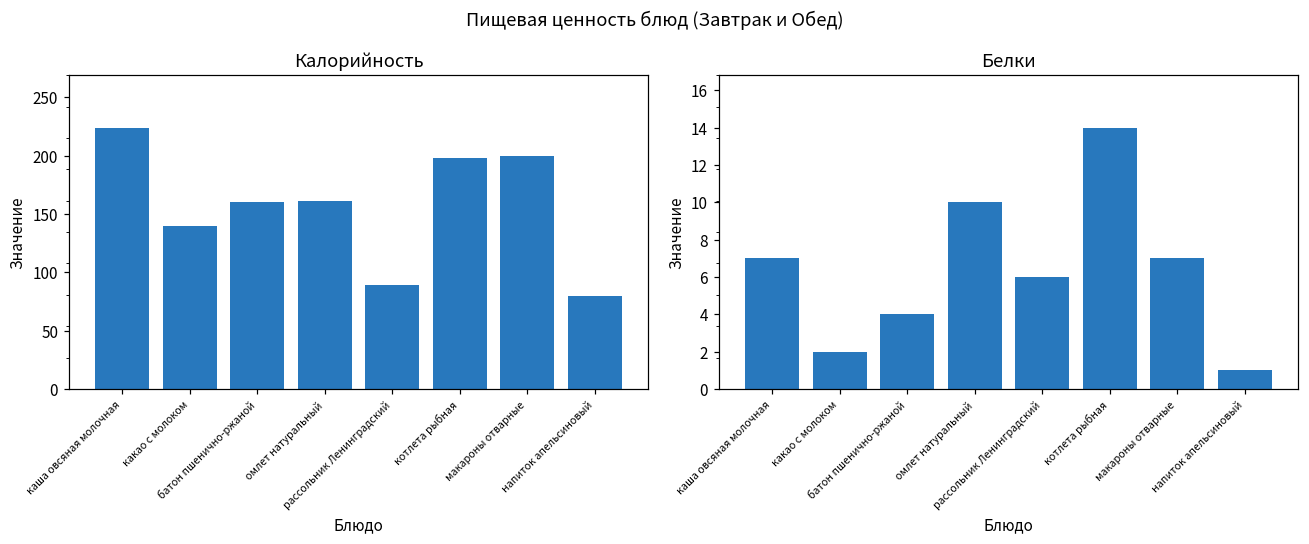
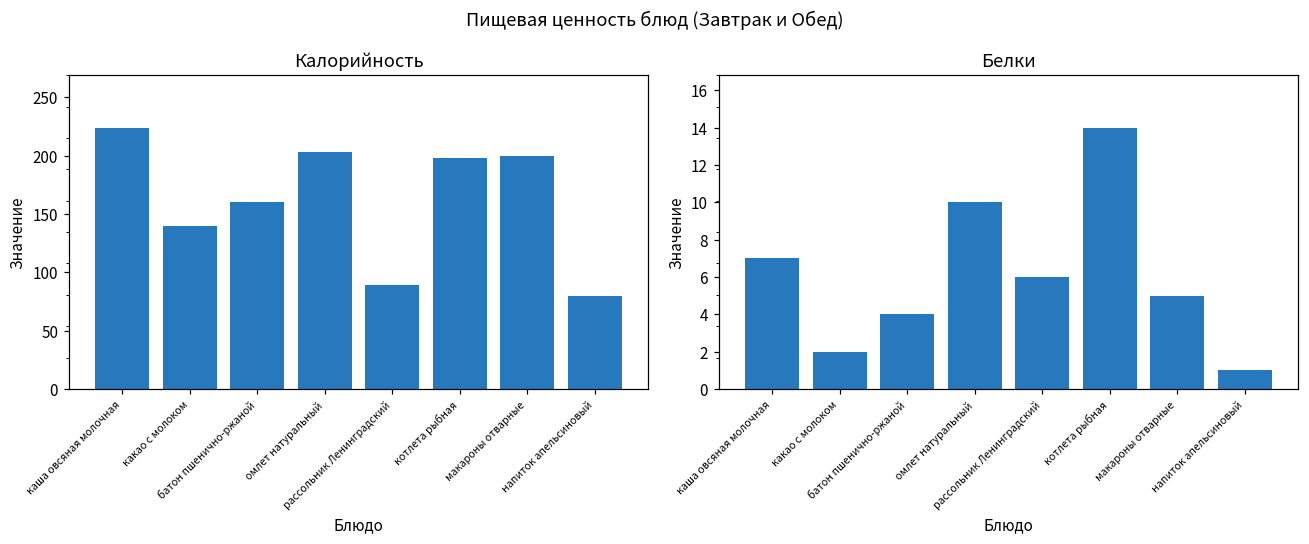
Калорийность, омлет натуральный: 161 -> 203
Белки, макароны отварные: 7 -> 5
